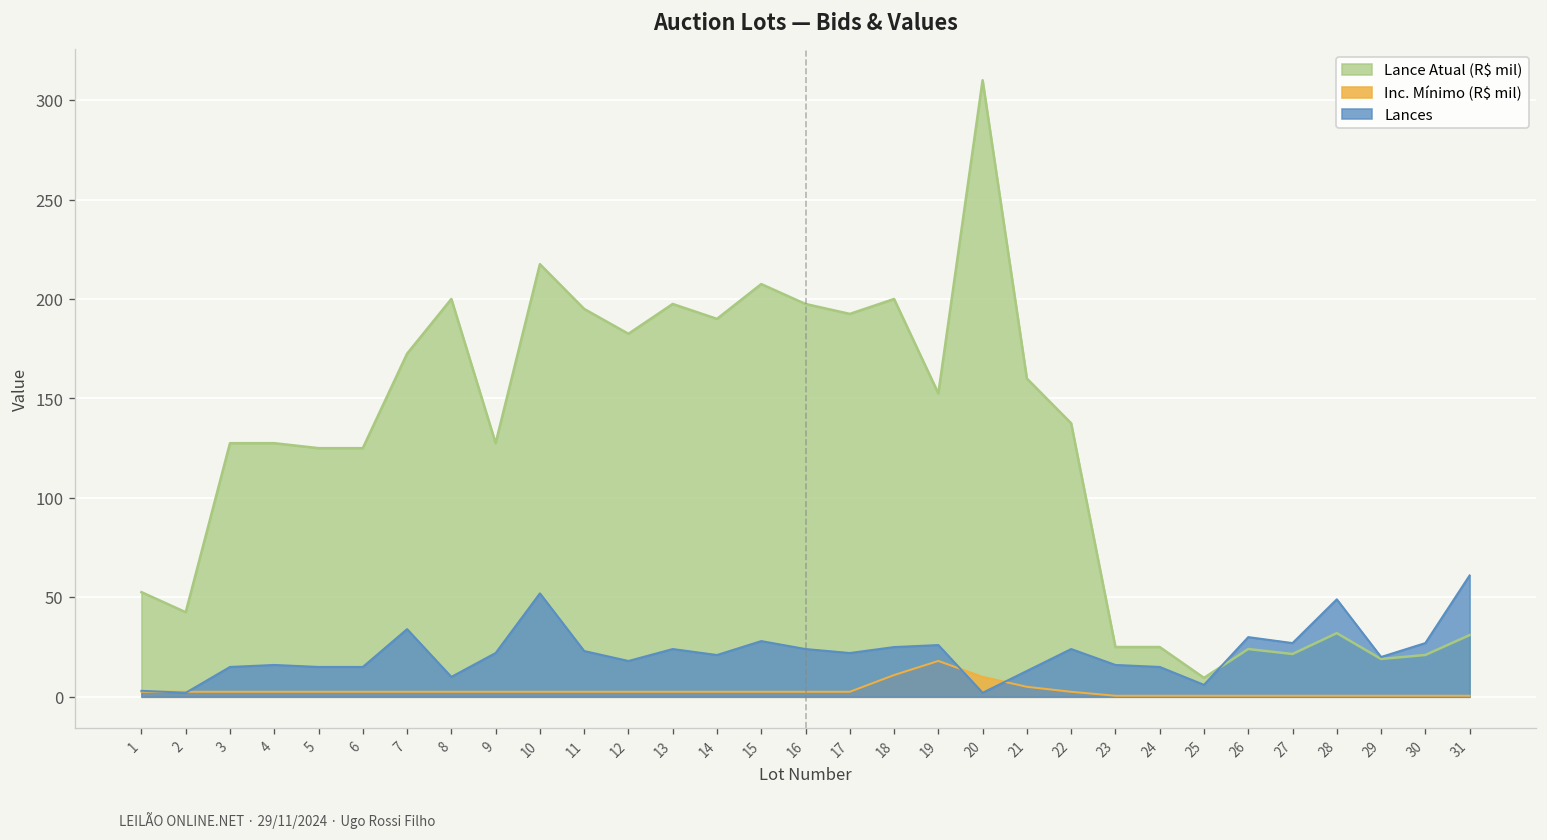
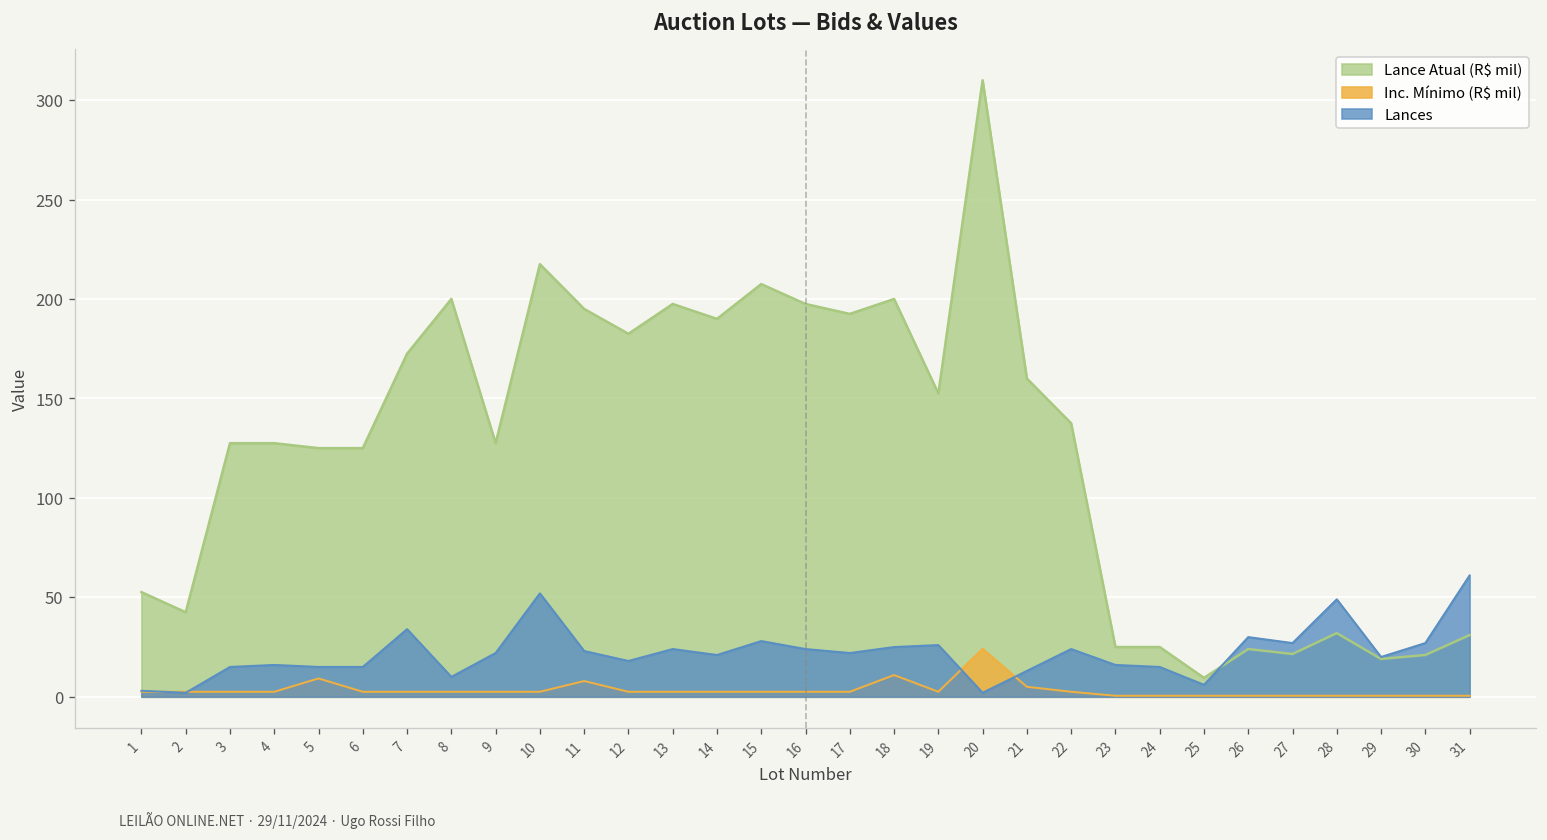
Inc. Mínimo (R$ mil), 5: 3 -> 9
Inc. Mínimo (R$ mil), 11: 3 -> 8
Inc. Mínimo (R$ mil), 19: 18 -> 3
Inc. Mínimo (R$ mil), 20: 10 -> 24
